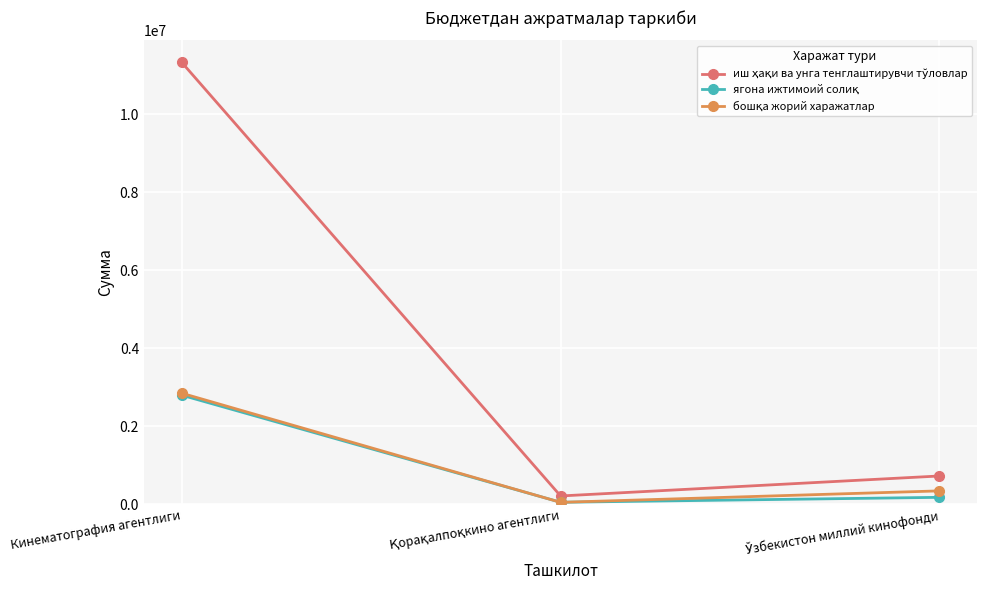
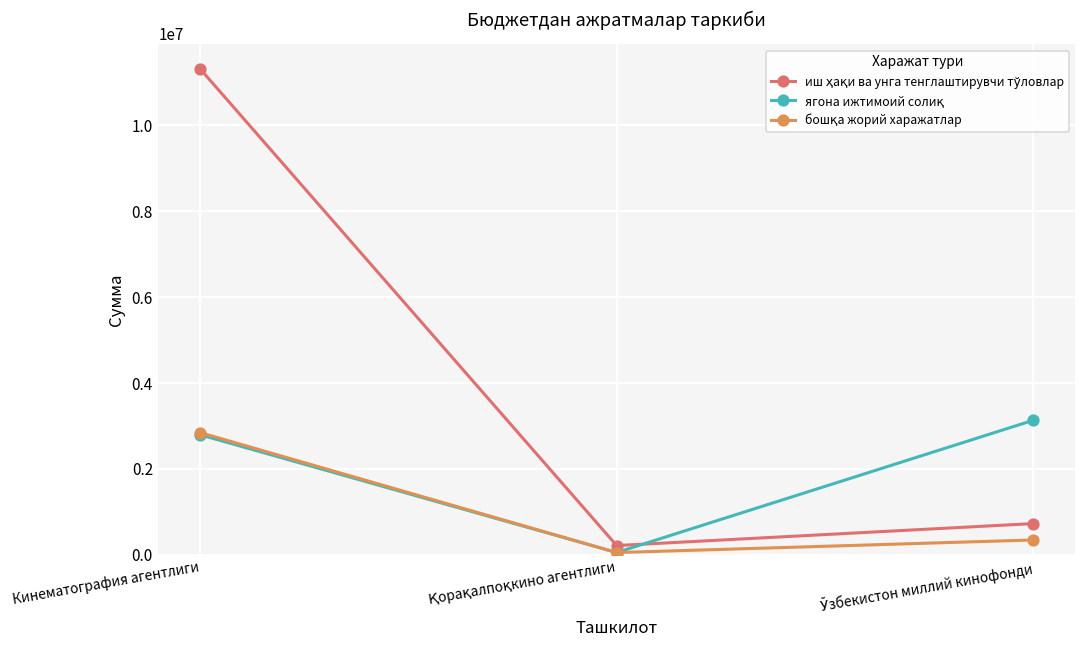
ягона ижтимоий солиқ, Ўзбекистон миллий кинофонди: 200000 -> 3100000
